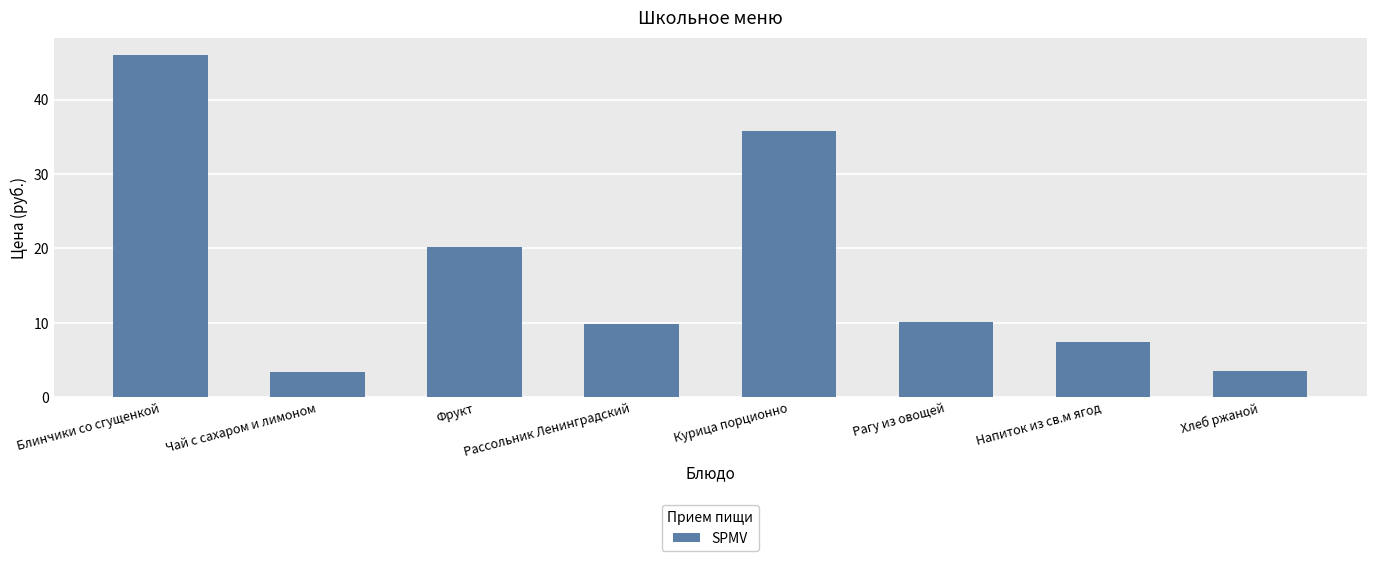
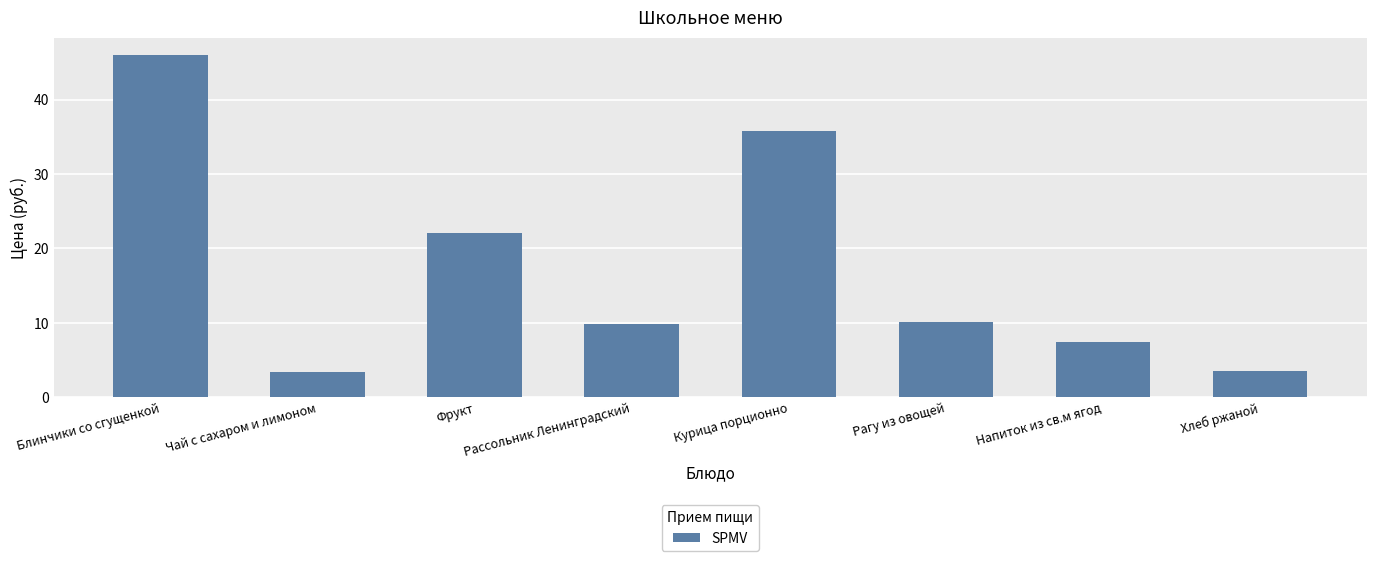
Фрукт: 20 -> 22
